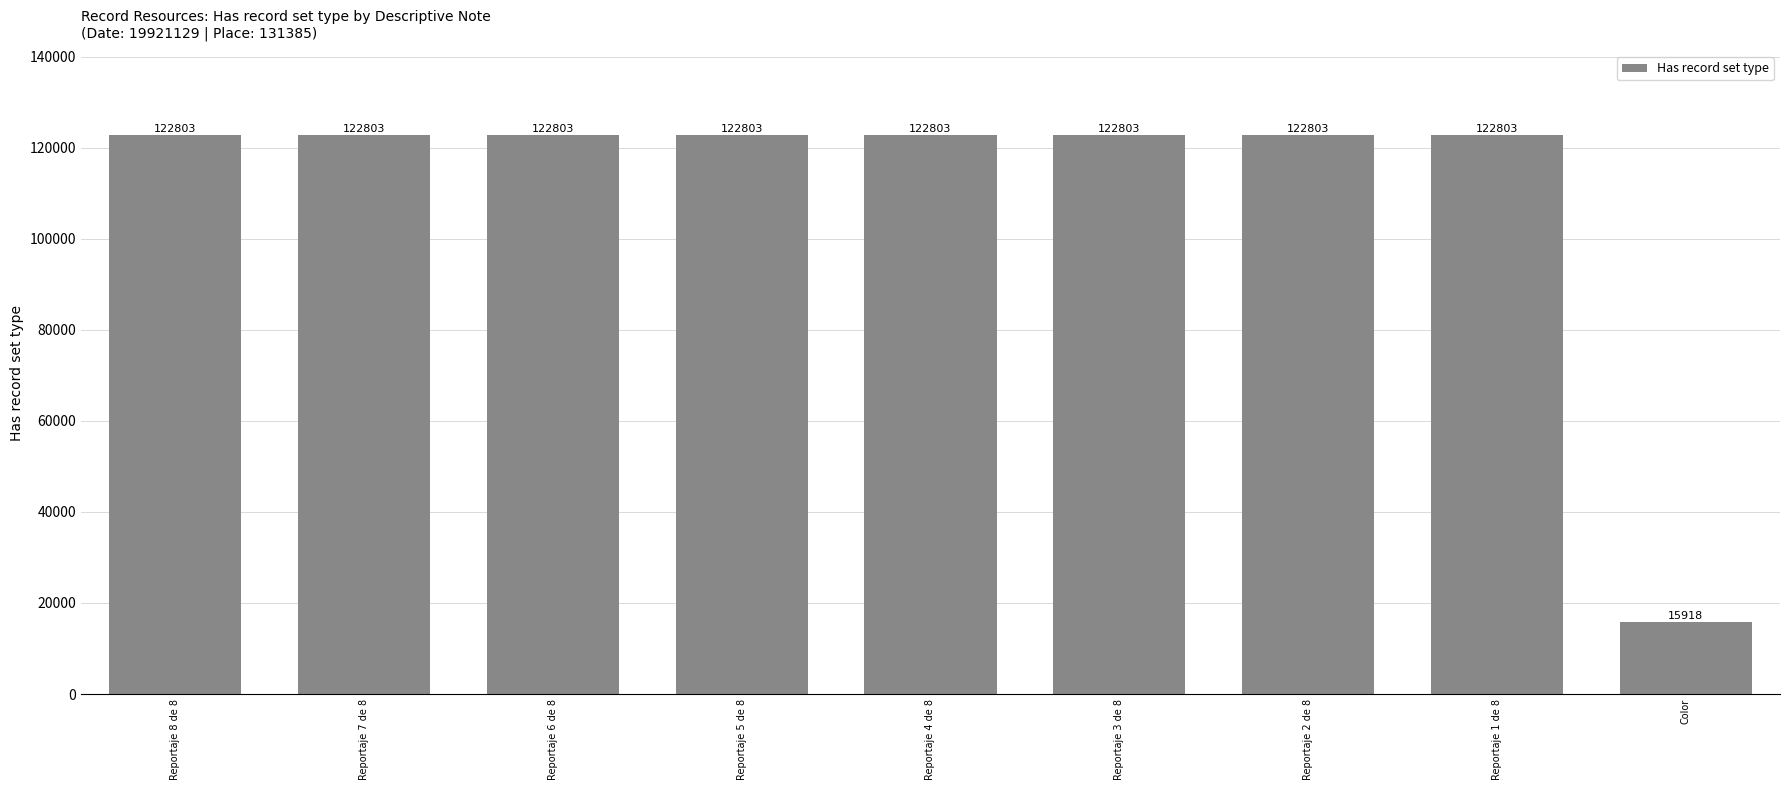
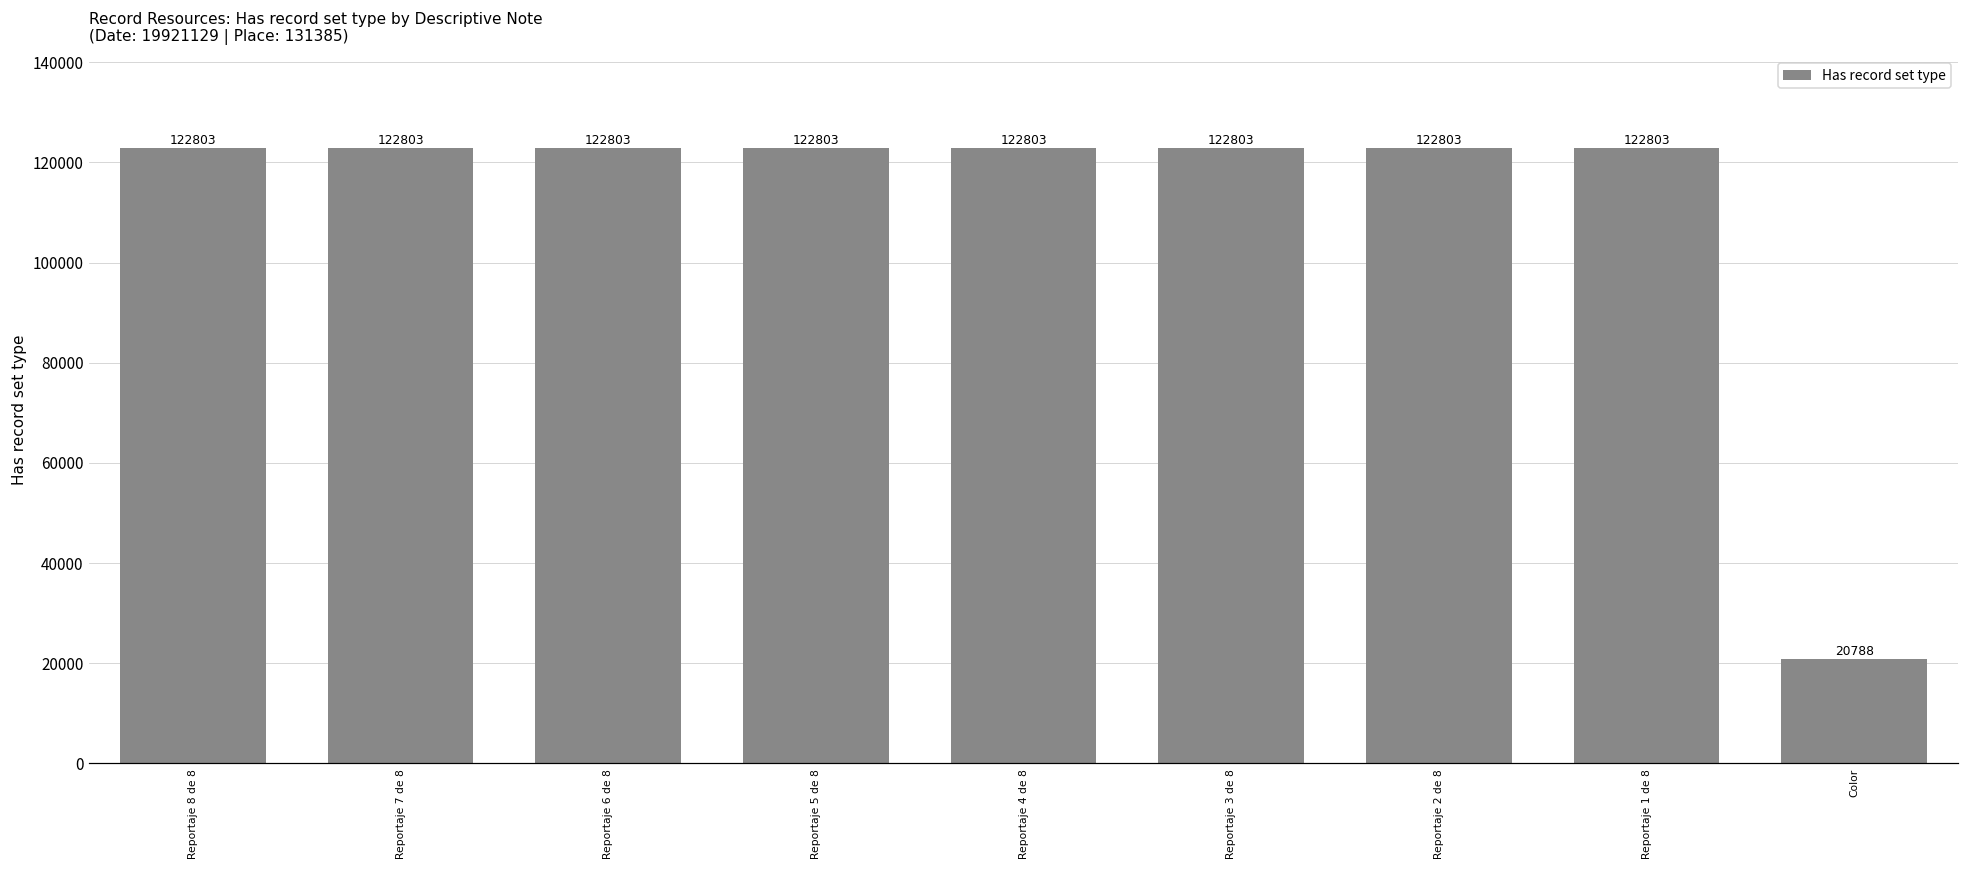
Color: 15918 -> 20788
